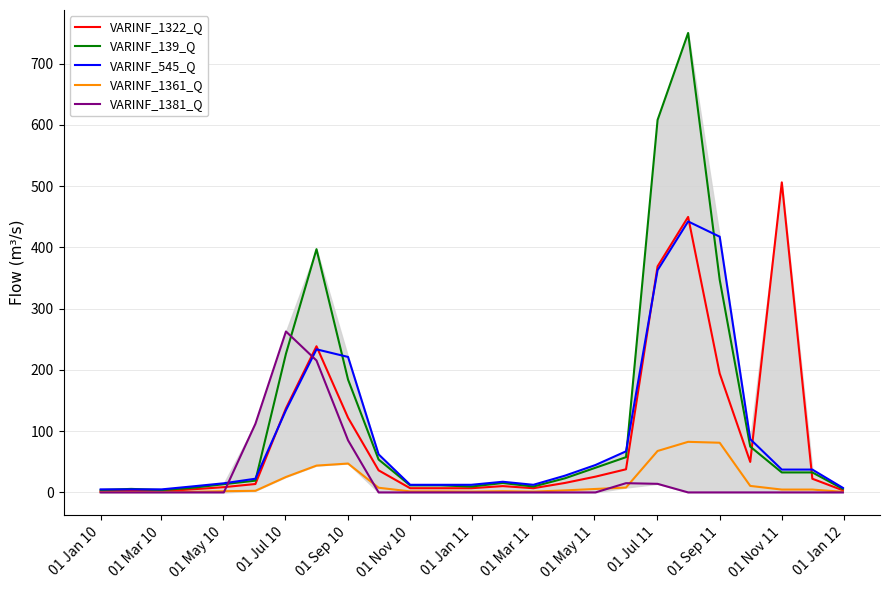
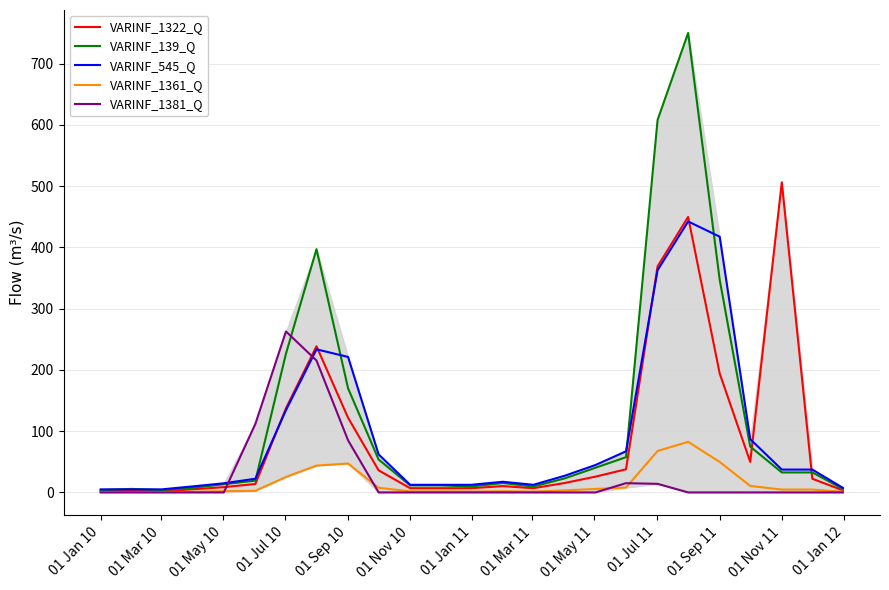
VARINF_139_Q, 01 Sep 10: 180 -> 170
VARINF_1361_Q, 01 Sep 11: 80 -> 50
